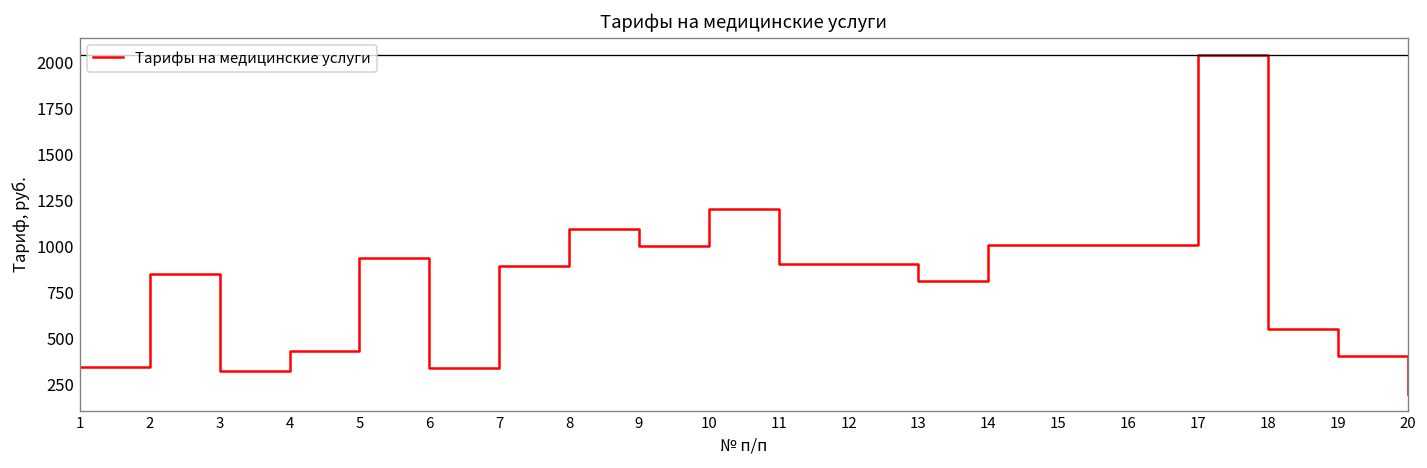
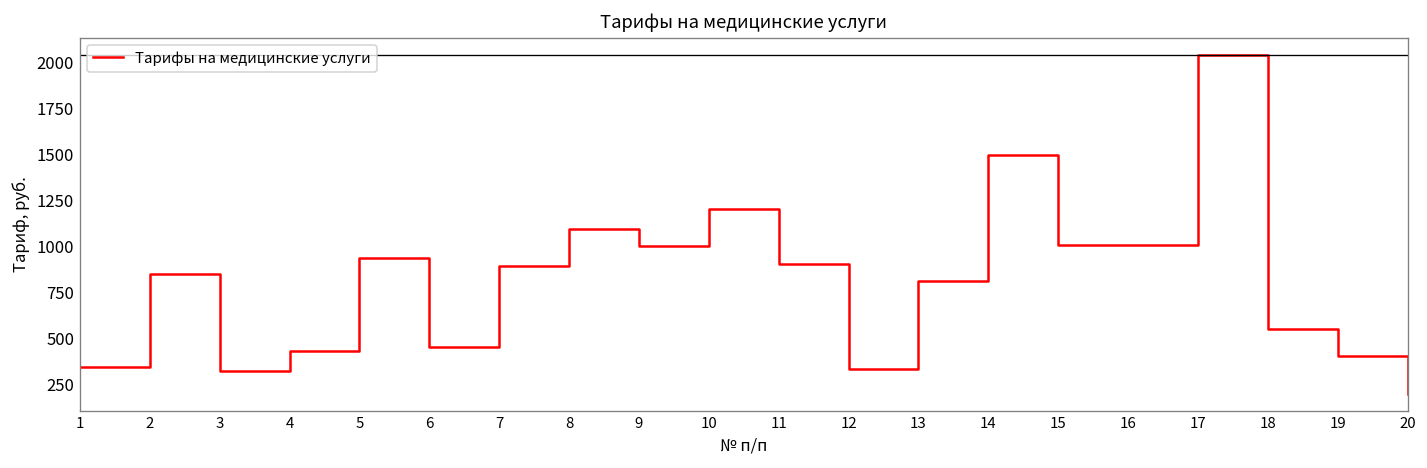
6: 340 -> 450
12: 900 -> 330
14: 1010 -> 1500
